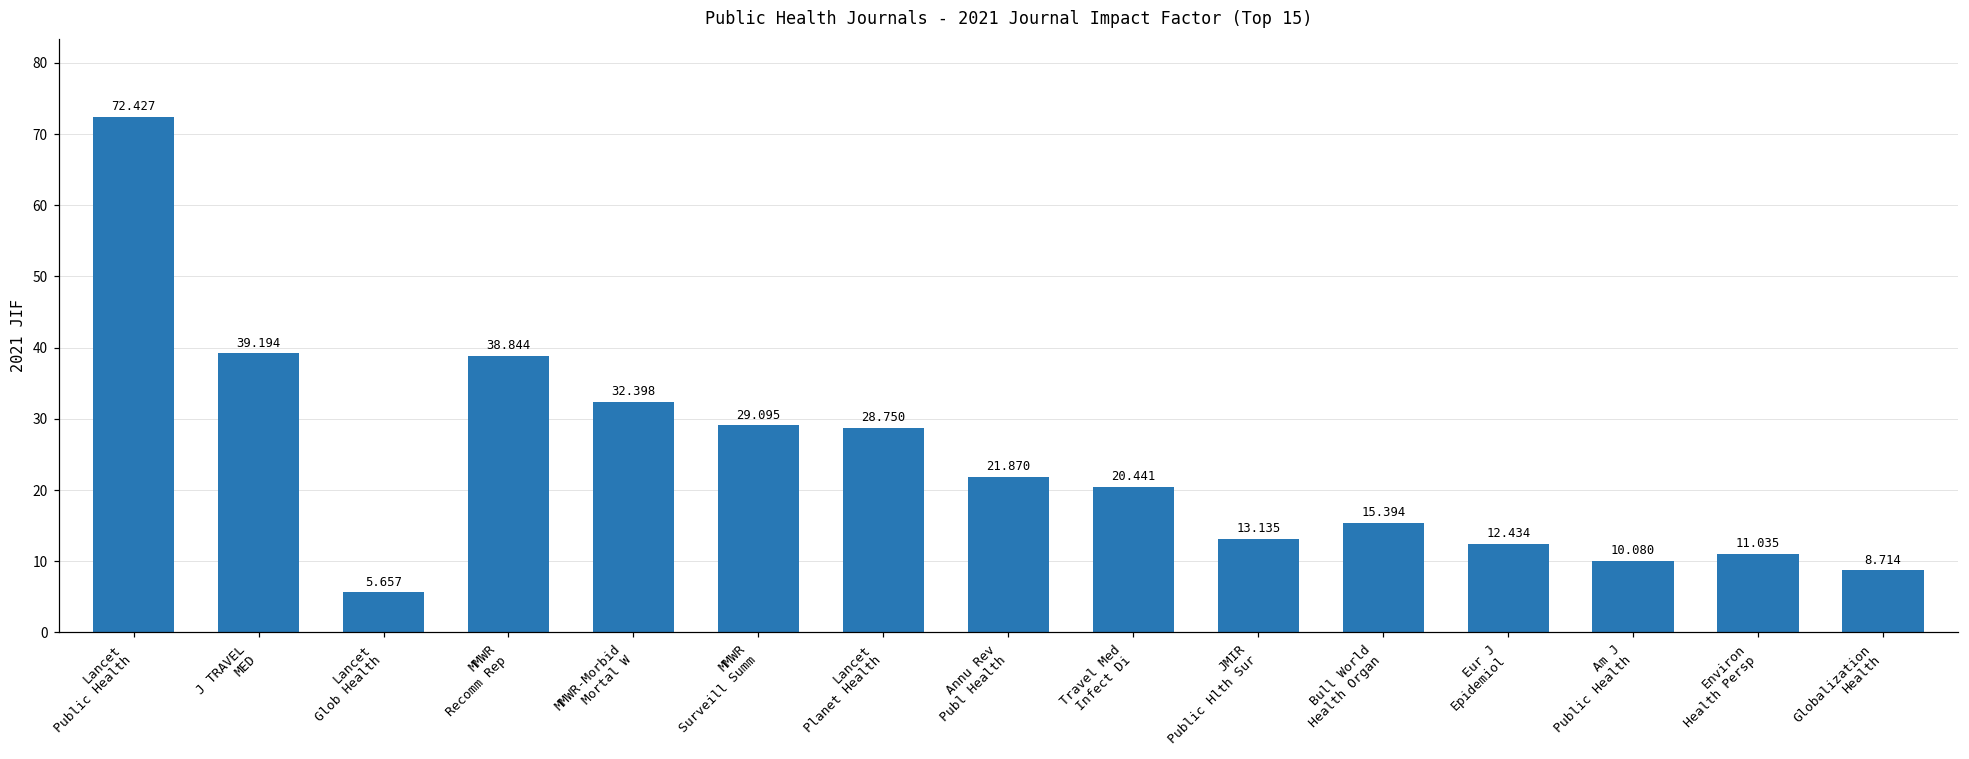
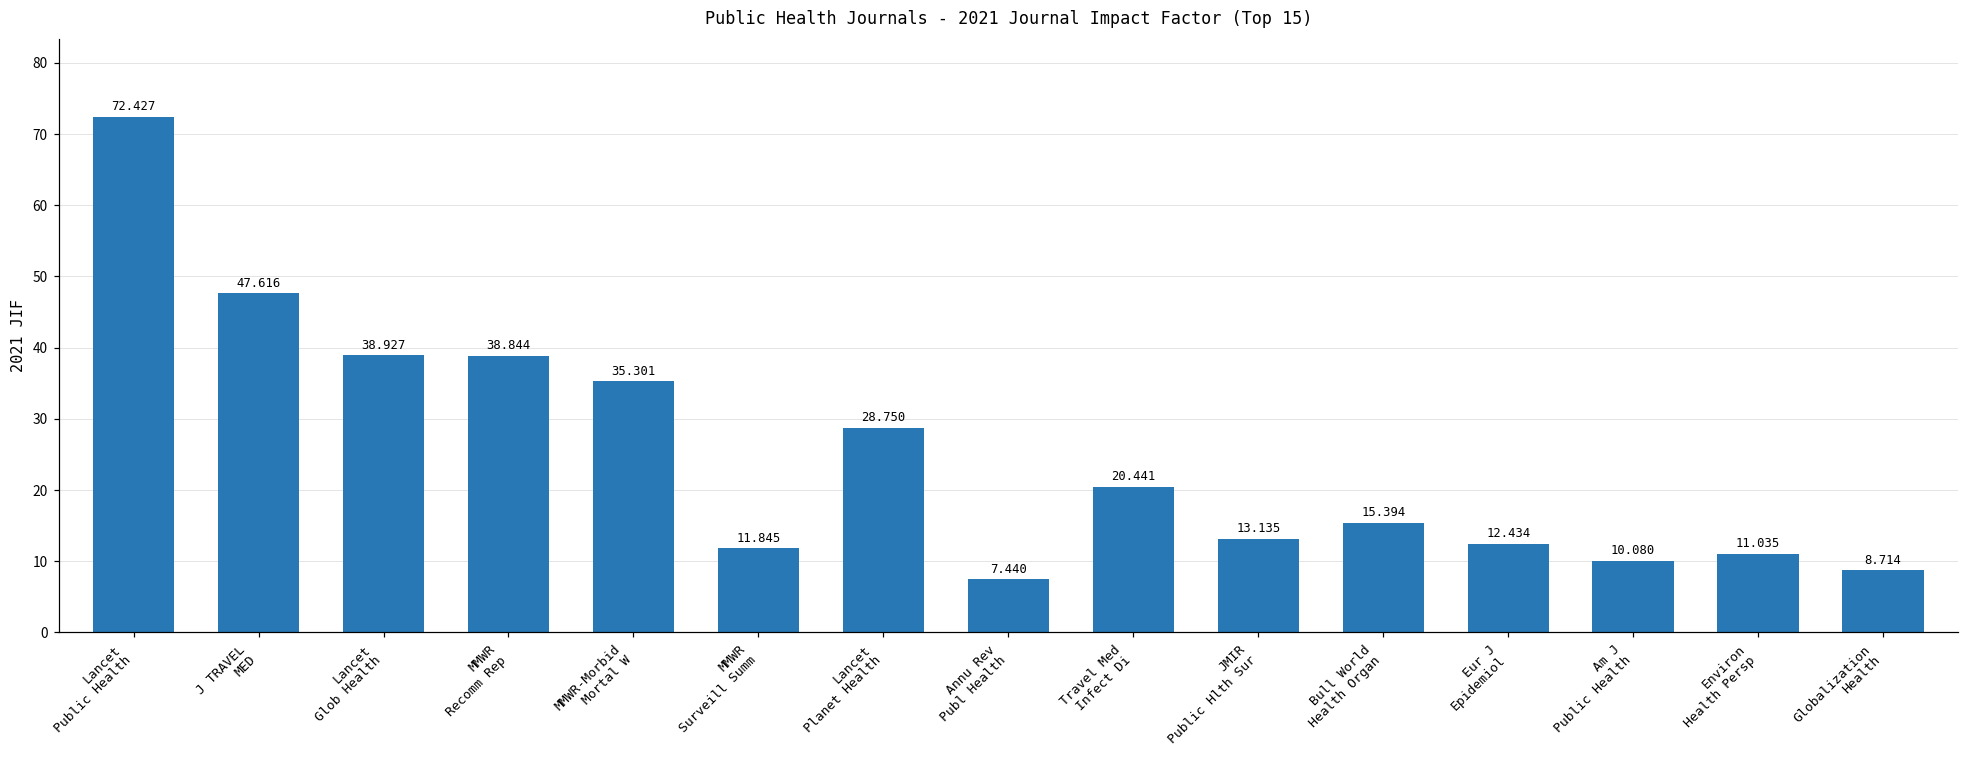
J TRAVEL MED: 39.194 -> 47.616
Lancet Glob Health: 5.657 -> 38.927
MMWR-Morbid Mortal W: 32.398 -> 35.301
MMWR Surveill Summ: 29.095 -> 11.845
Annu Rev Publ Health: 21.870 -> 7.440
